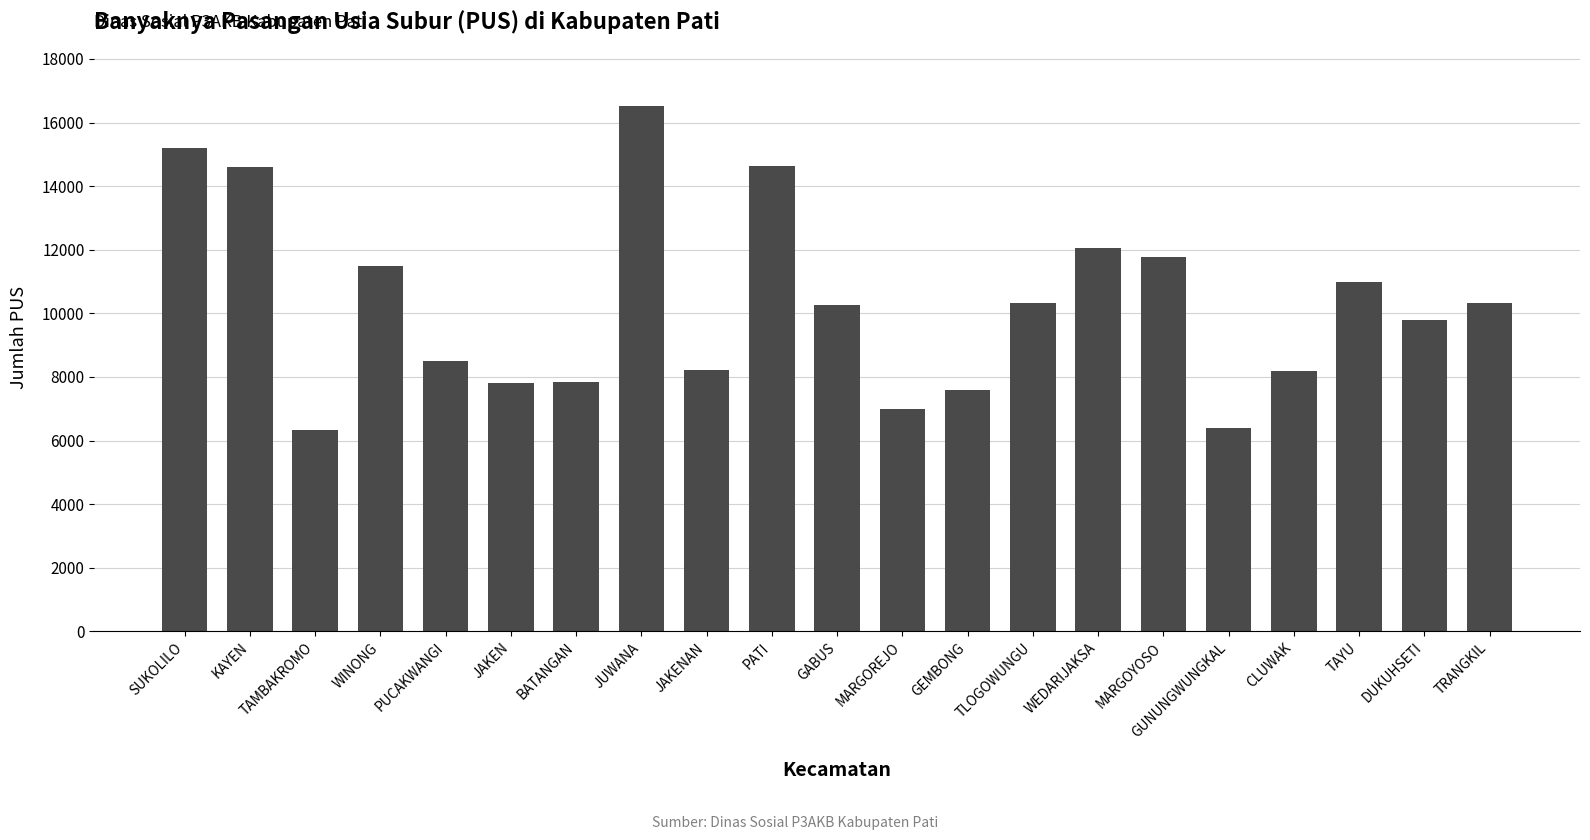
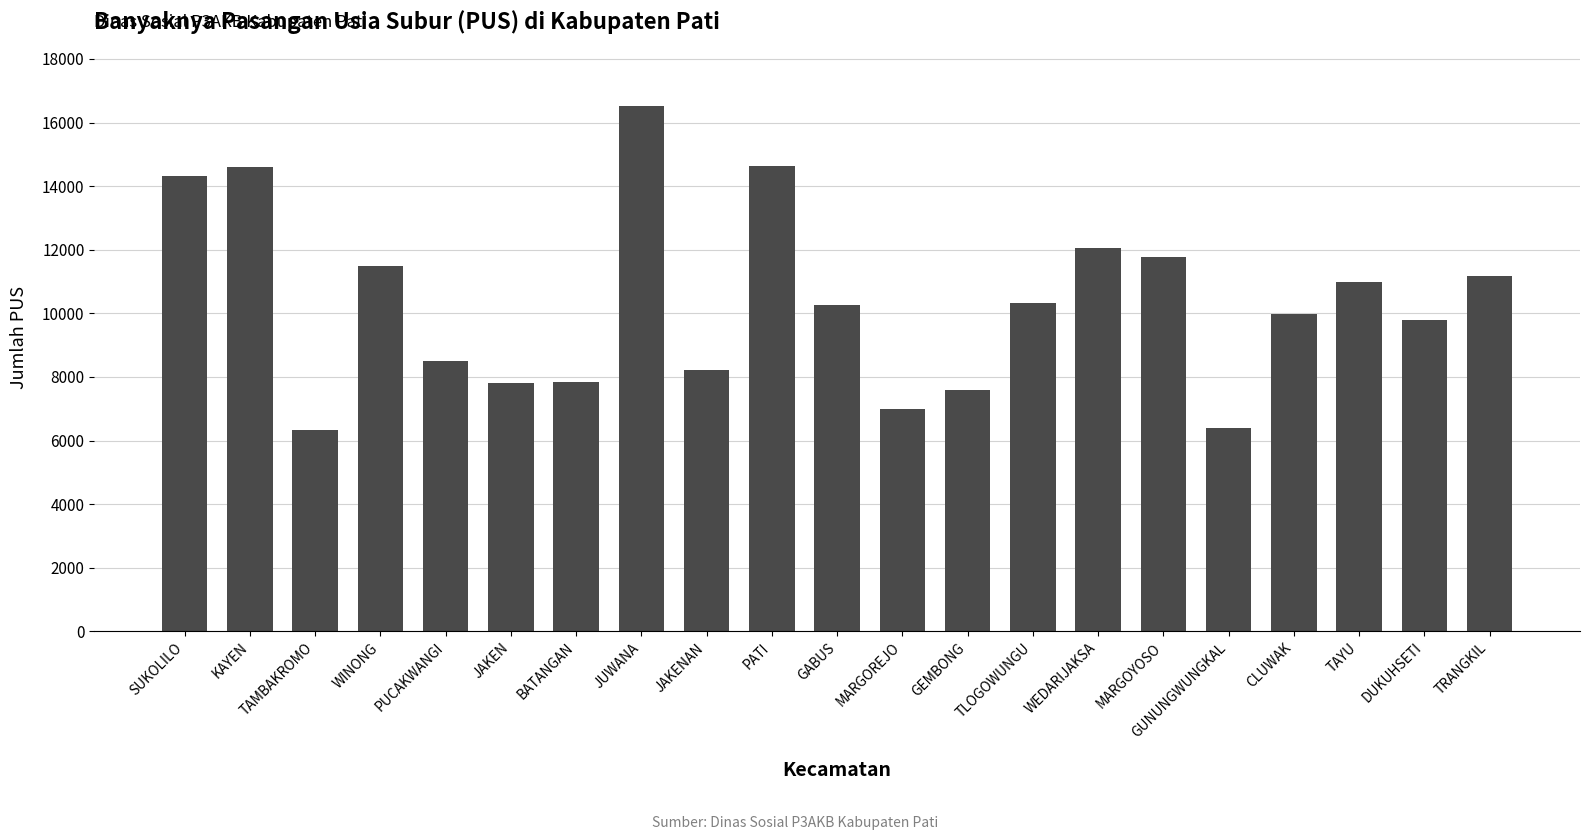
SUKOLILO: 15200 -> 14300
CLUWAK: 8200 -> 10000
TRANGKIL: 10300 -> 11200
